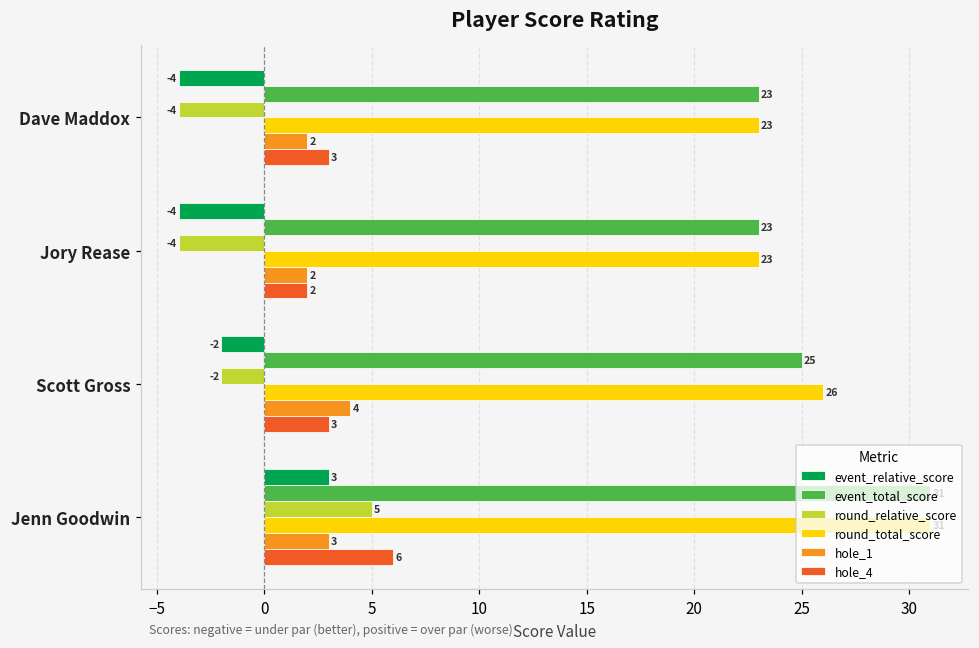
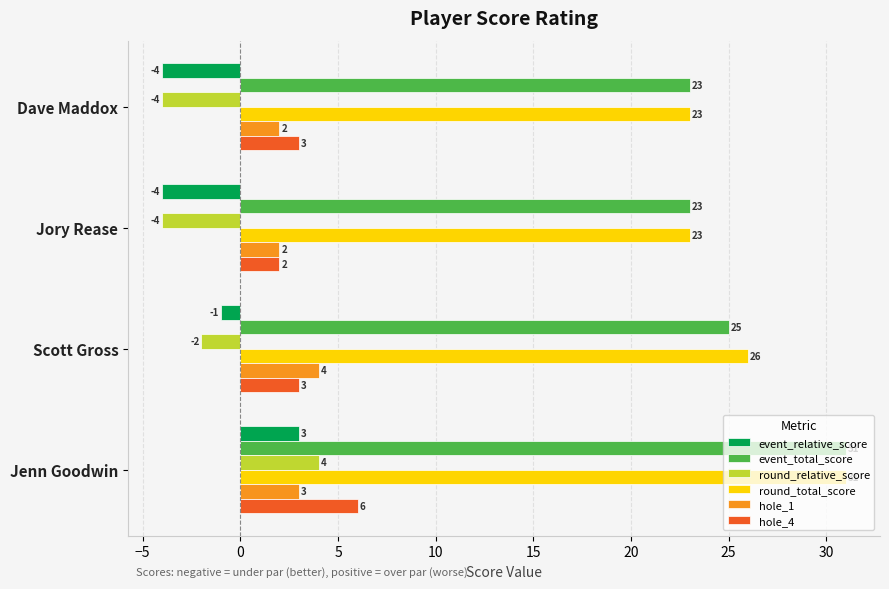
event_relative_score, Scott Gross: -2 -> -1
round_relative_score, Jenn Goodwin: 5 -> 4
